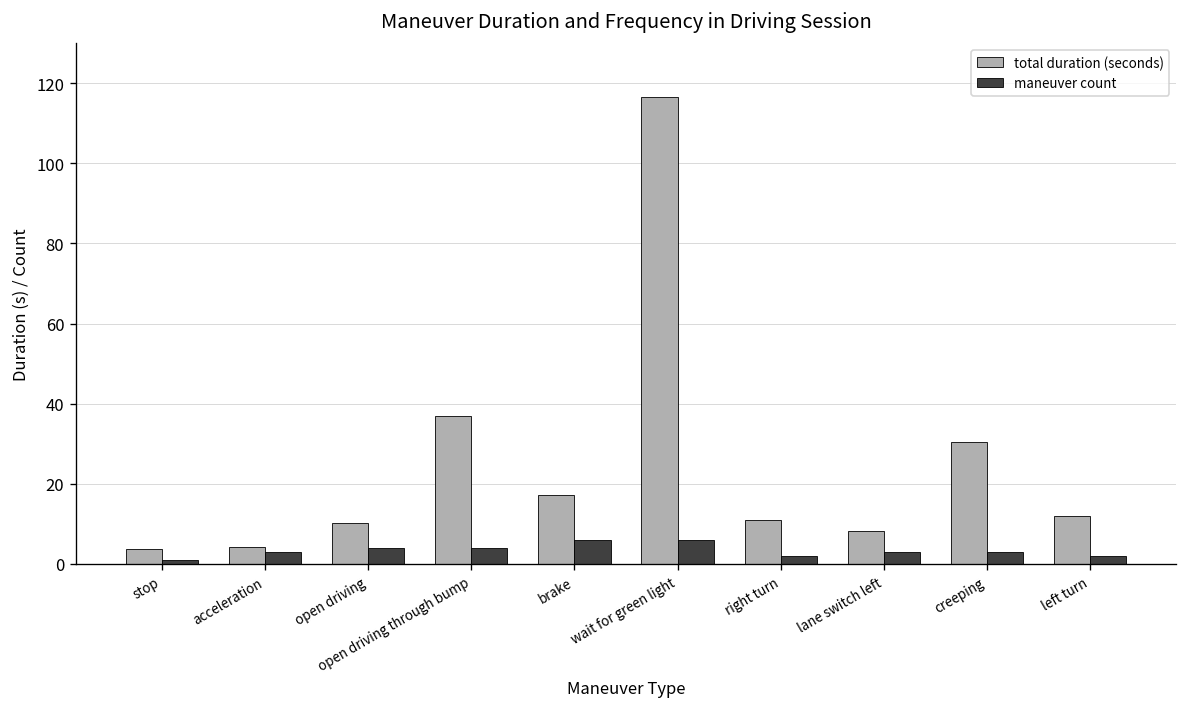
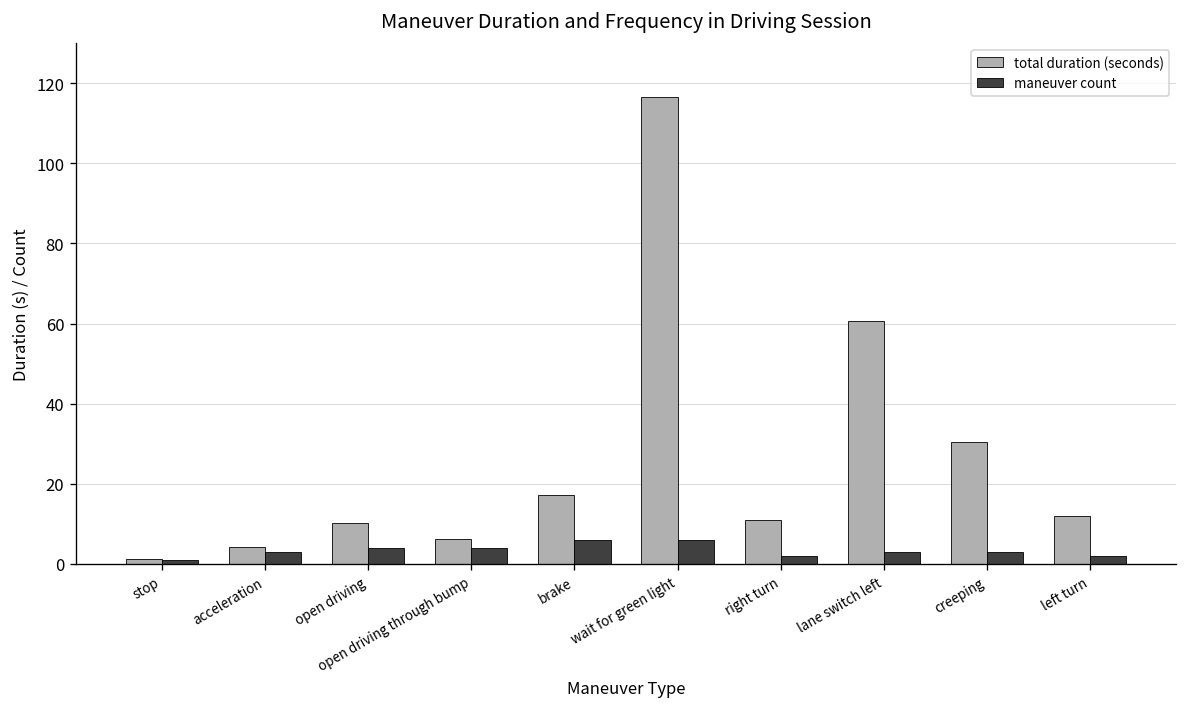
total duration (seconds), stop: 4 -> 1
total duration (seconds), open driving through bump: 37 -> 6
total duration (seconds), lane switch left: 8 -> 61
